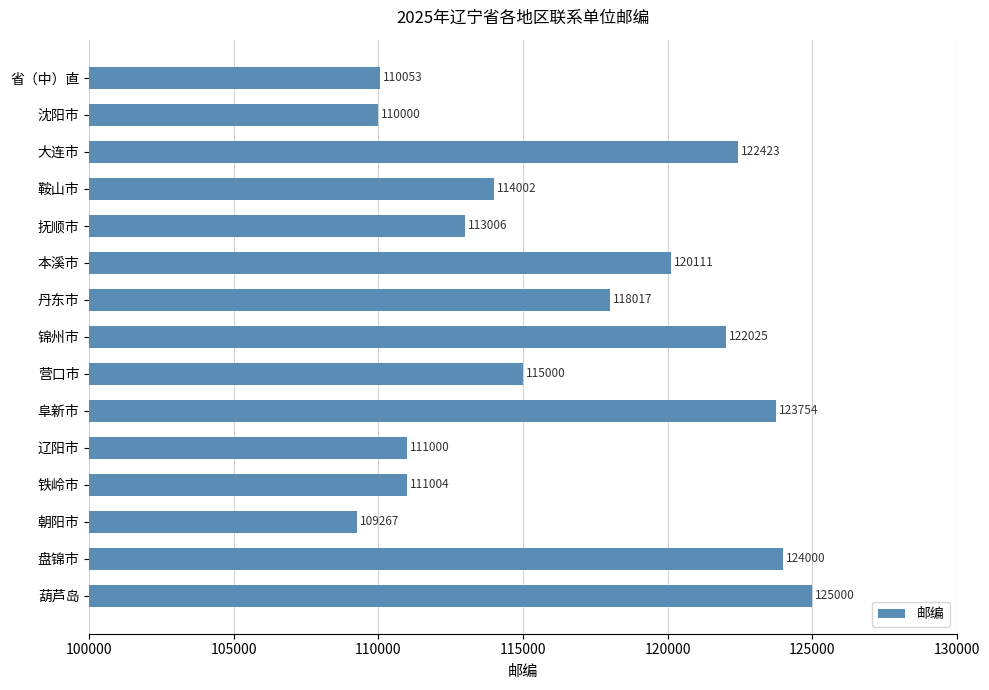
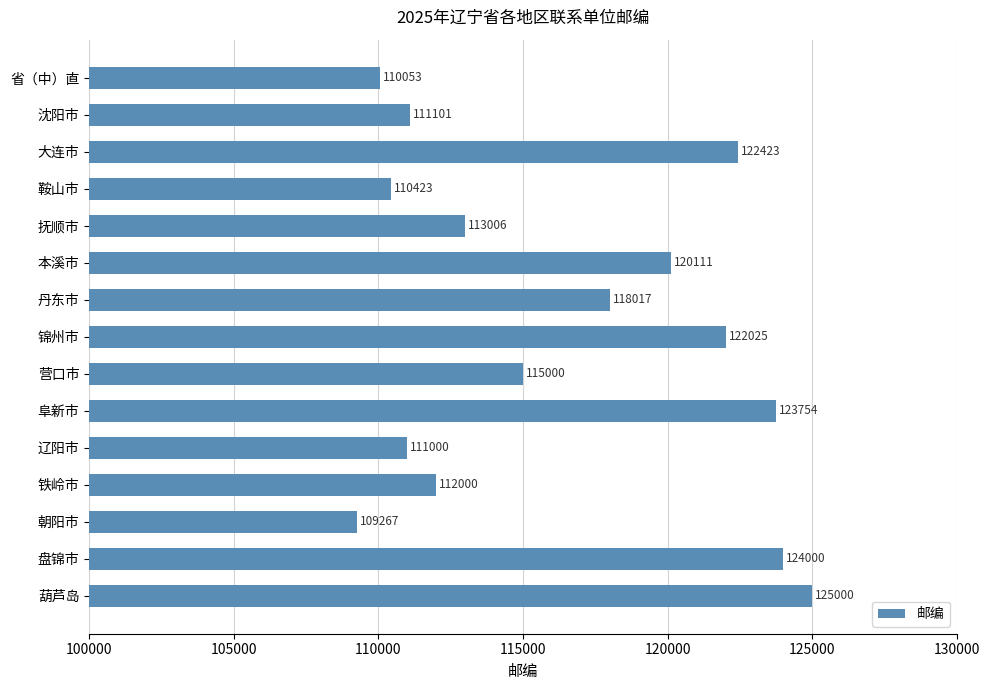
沈阳市: 110000 -> 111101
鞍山市: 114002 -> 110423
铁岭市: 111004 -> 112000
